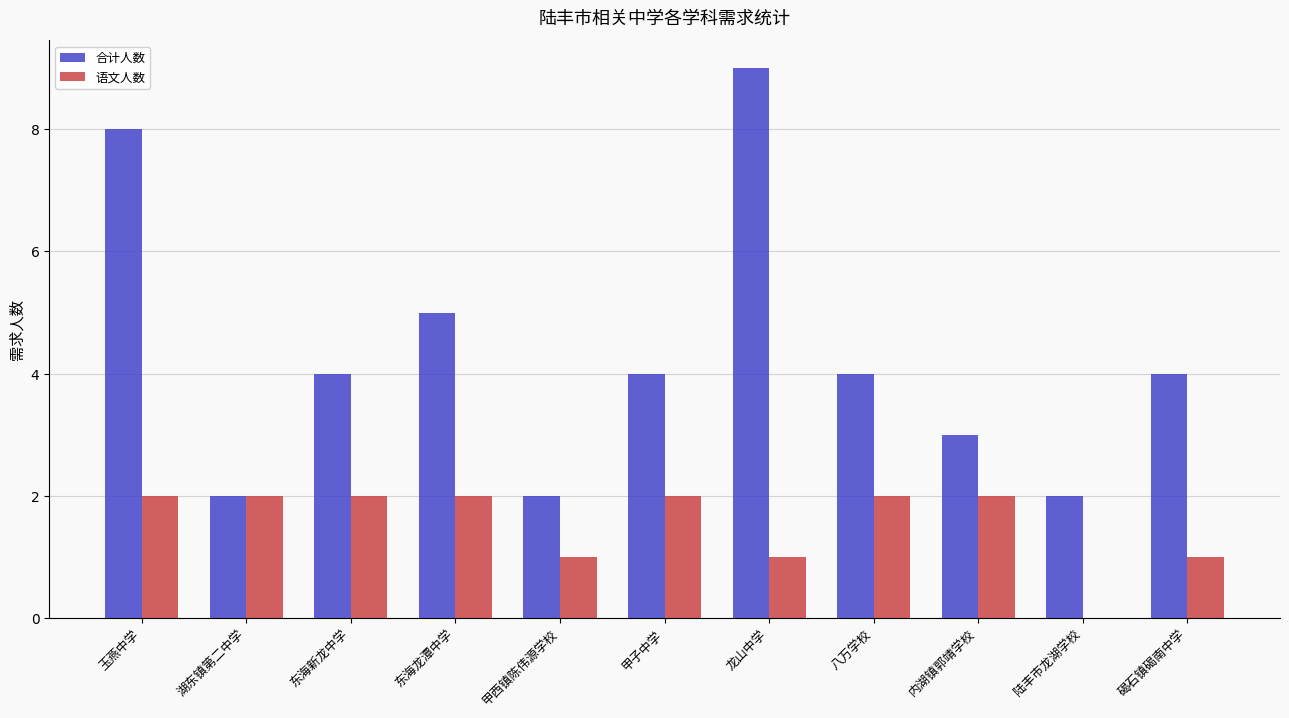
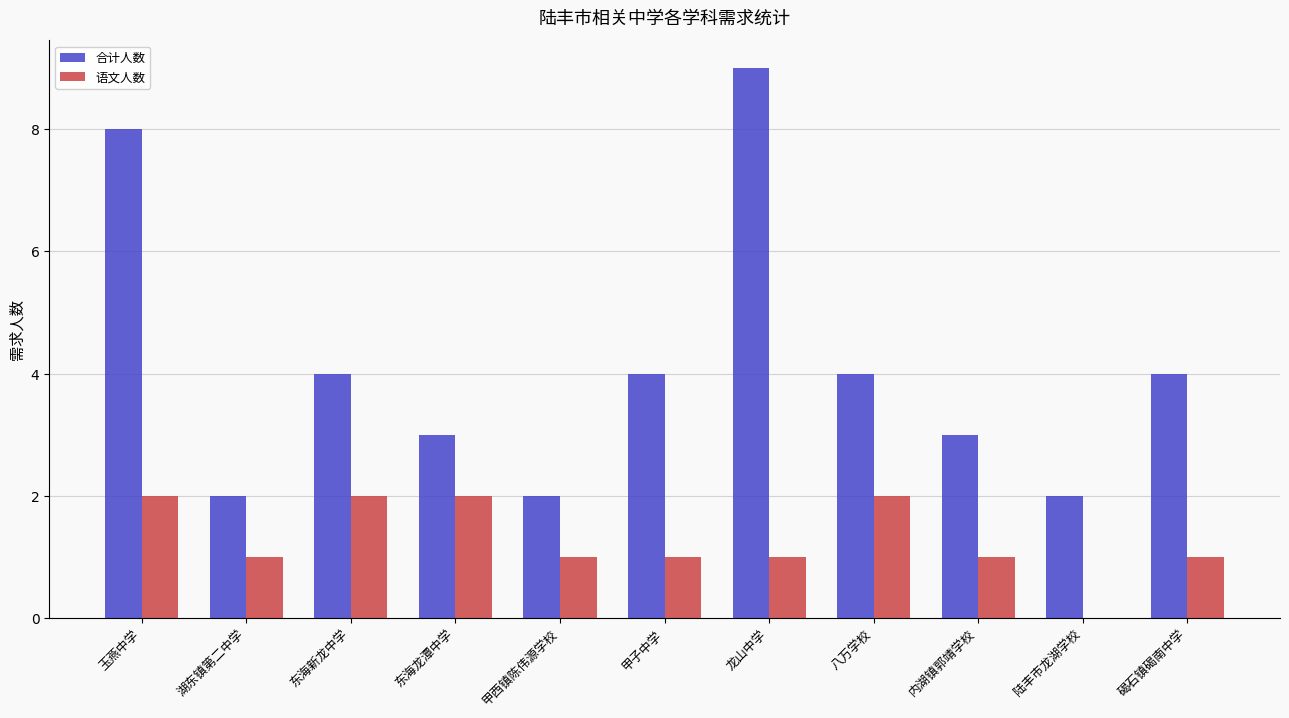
语文人数, 湖东镇第二中学: 2 -> 1
合计人数, 东海龙潭中学: 5 -> 3
语文人数, 甲子中学: 2 -> 1
语文人数, 内湖镇郭靖学校: 2 -> 1
